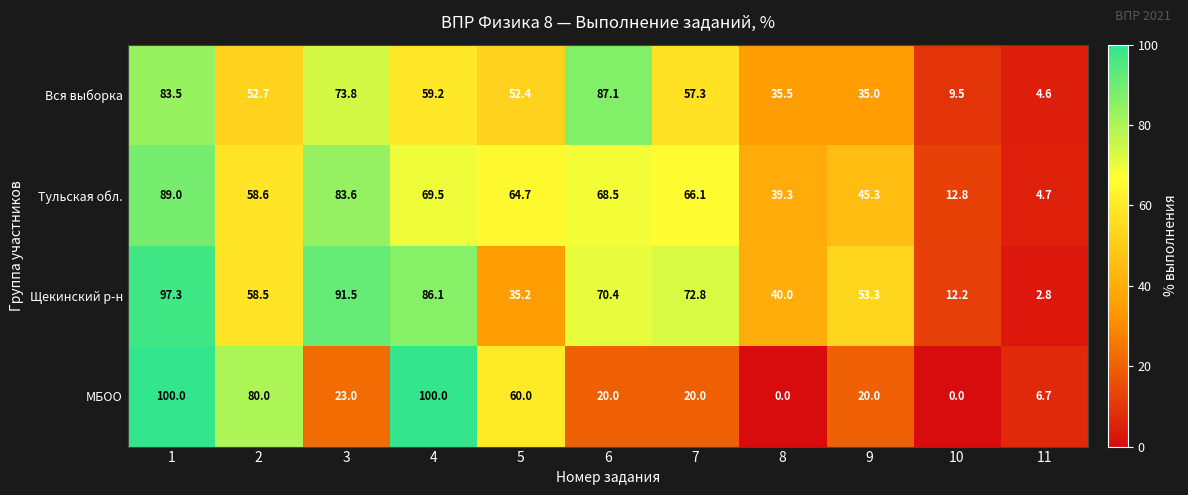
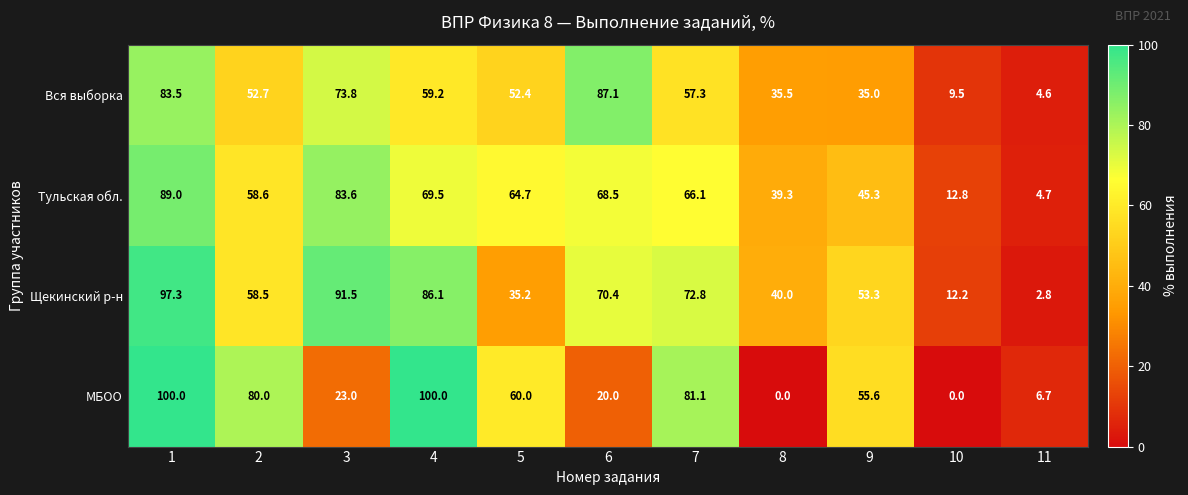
МБОО, 7: 20.0 -> 81.1
МБОО, 9: 20.0 -> 55.6
